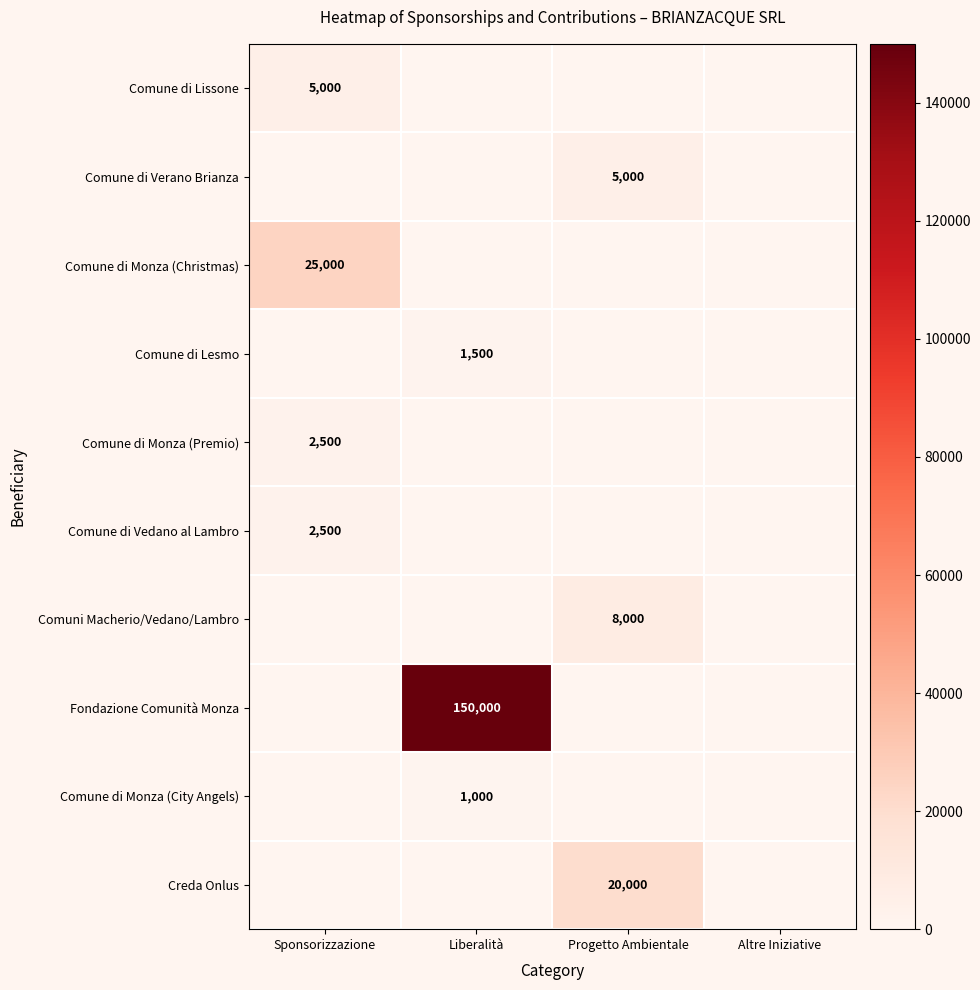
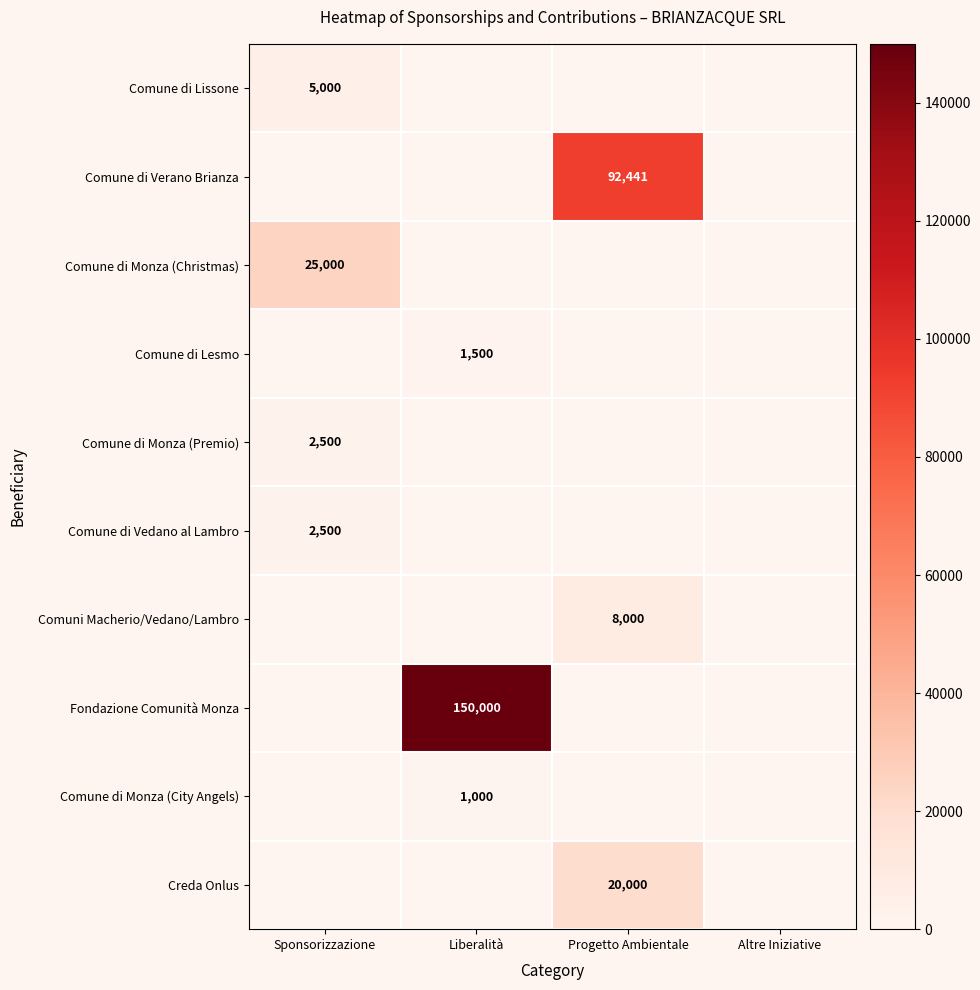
Comune di Verano Brianza, Progetto Ambientale: 5,000 -> 92,441
